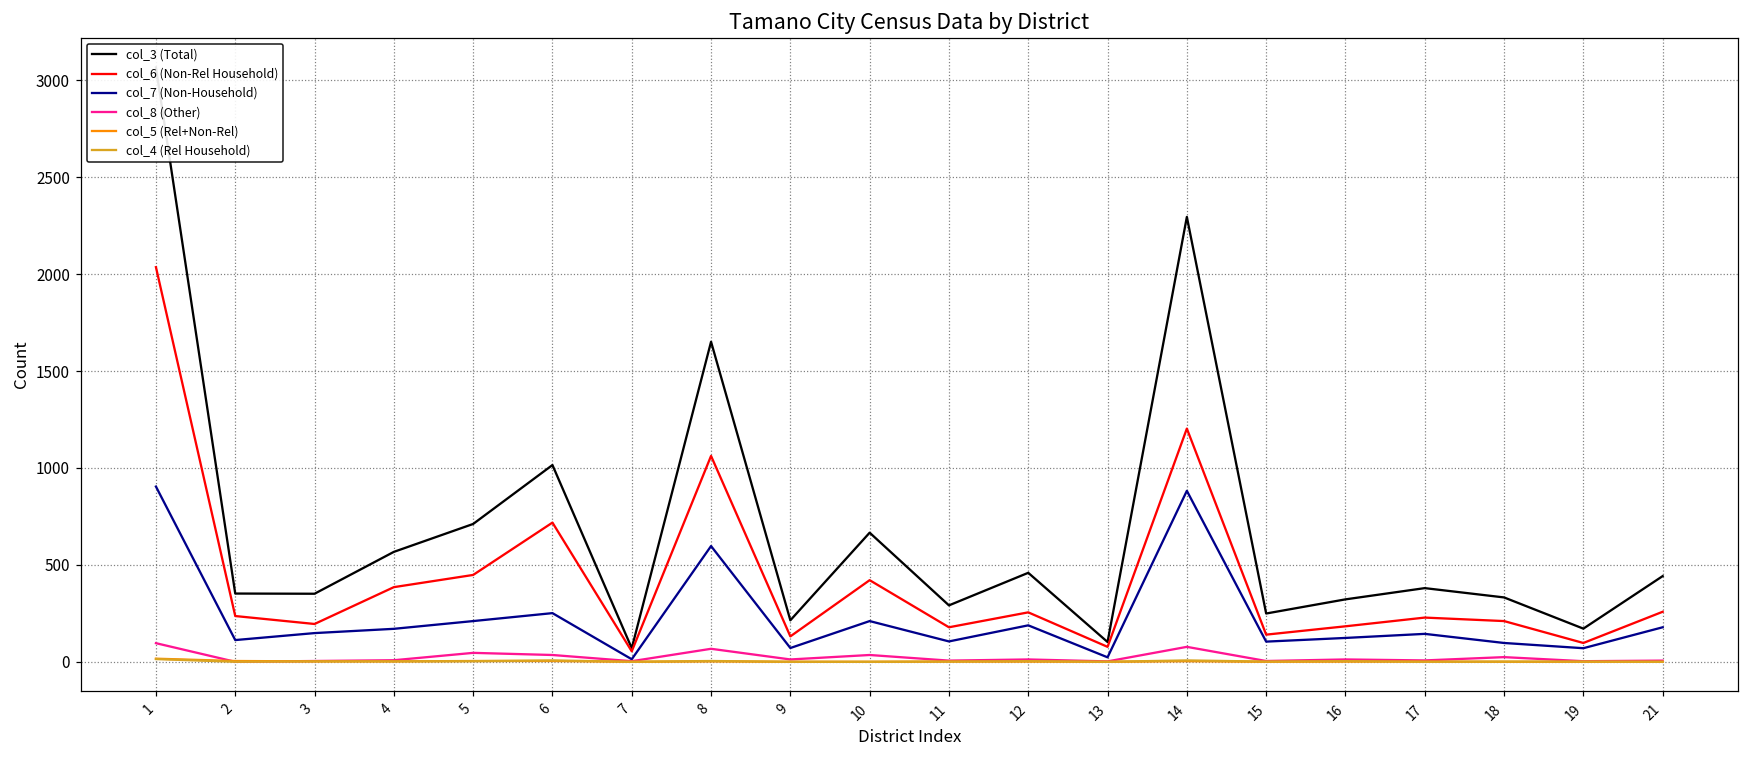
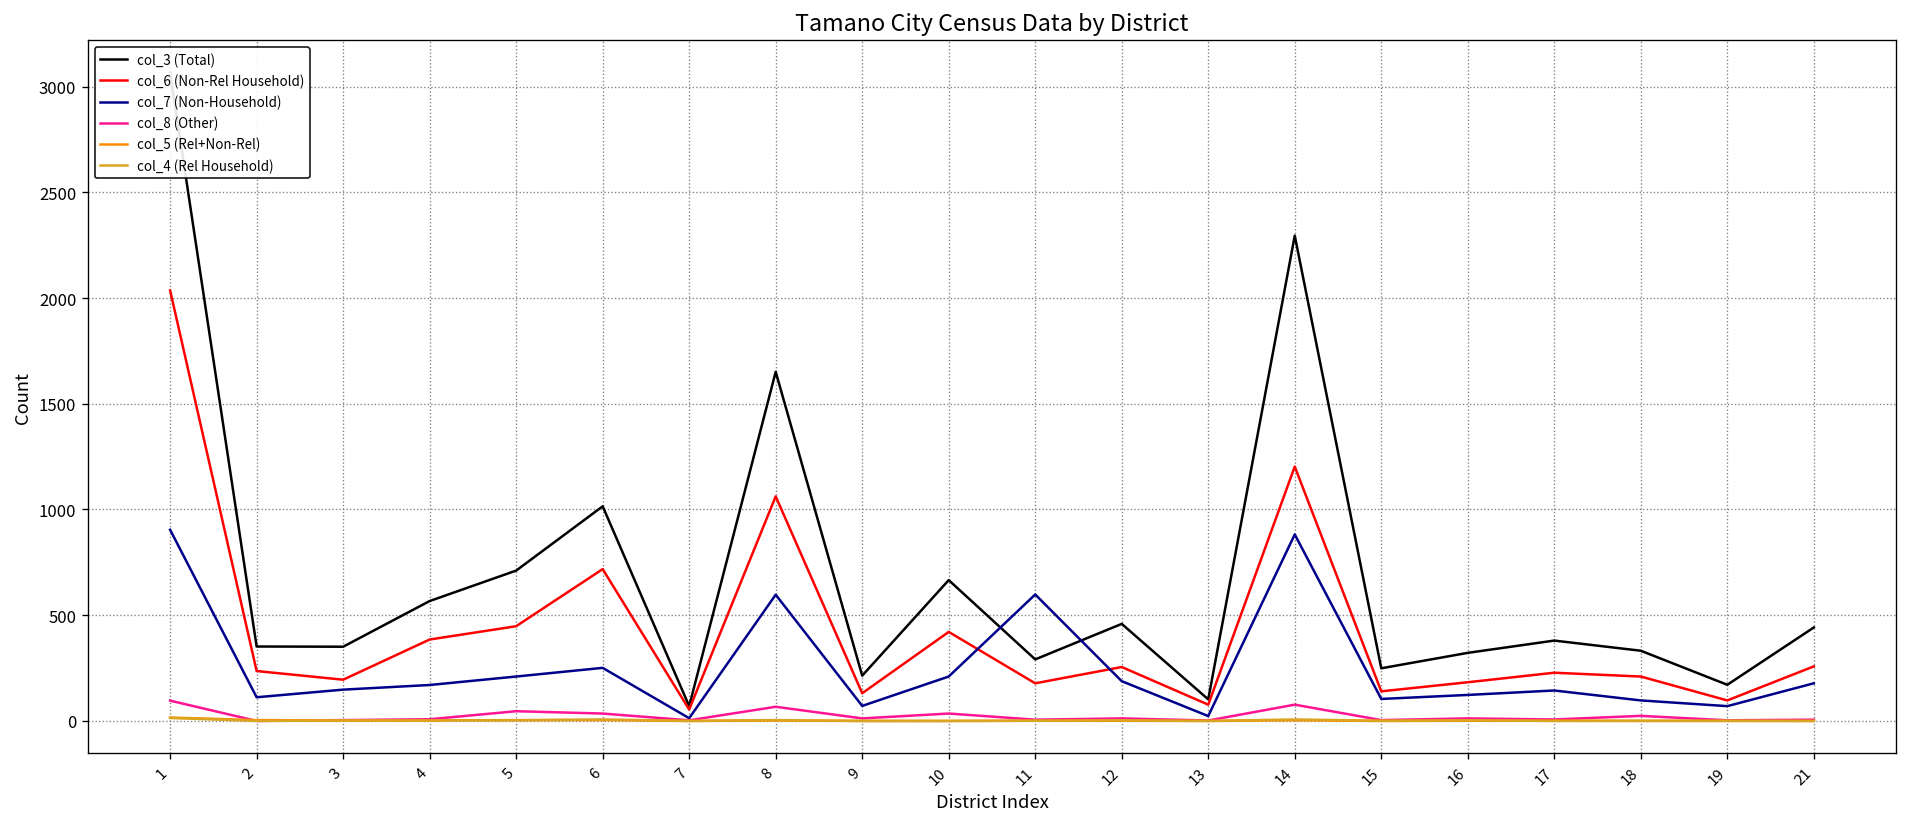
col_7 (Non-Household), 11: 110 -> 600
